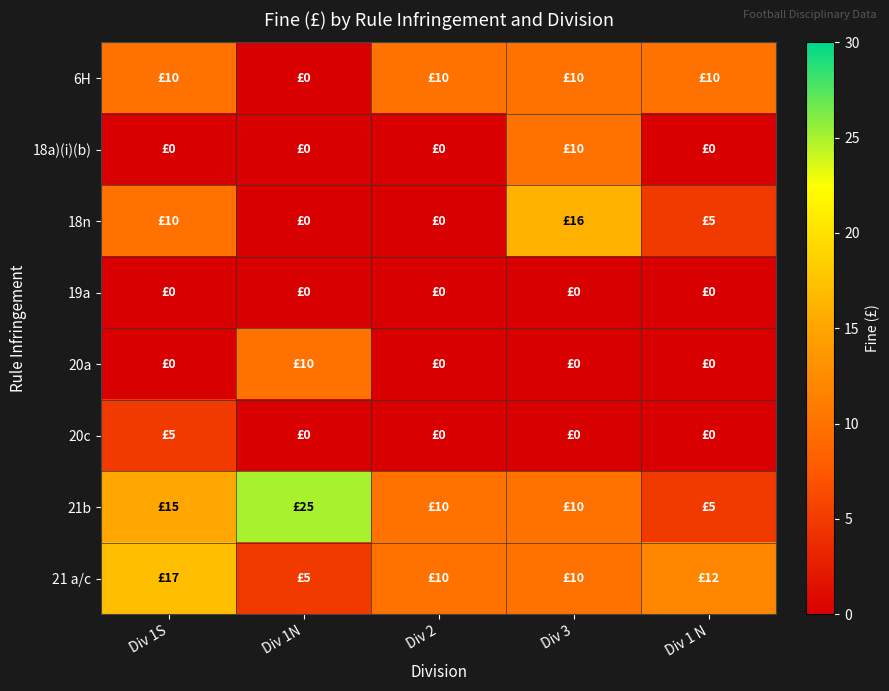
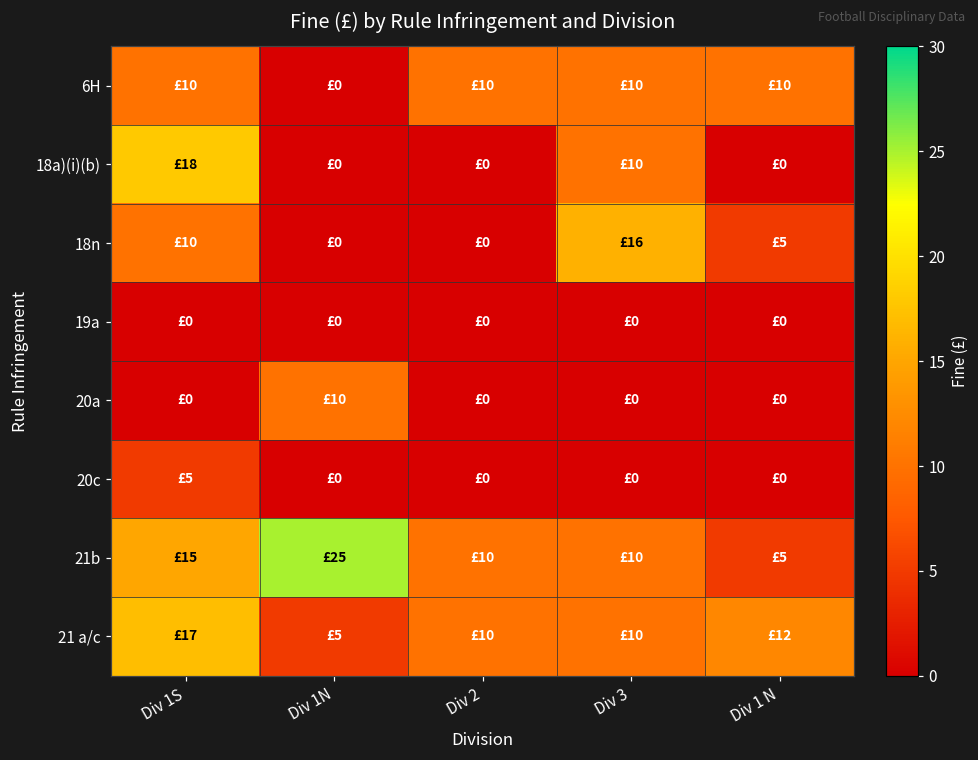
18a)(i)(b), Div 1S: £0 -> £18
